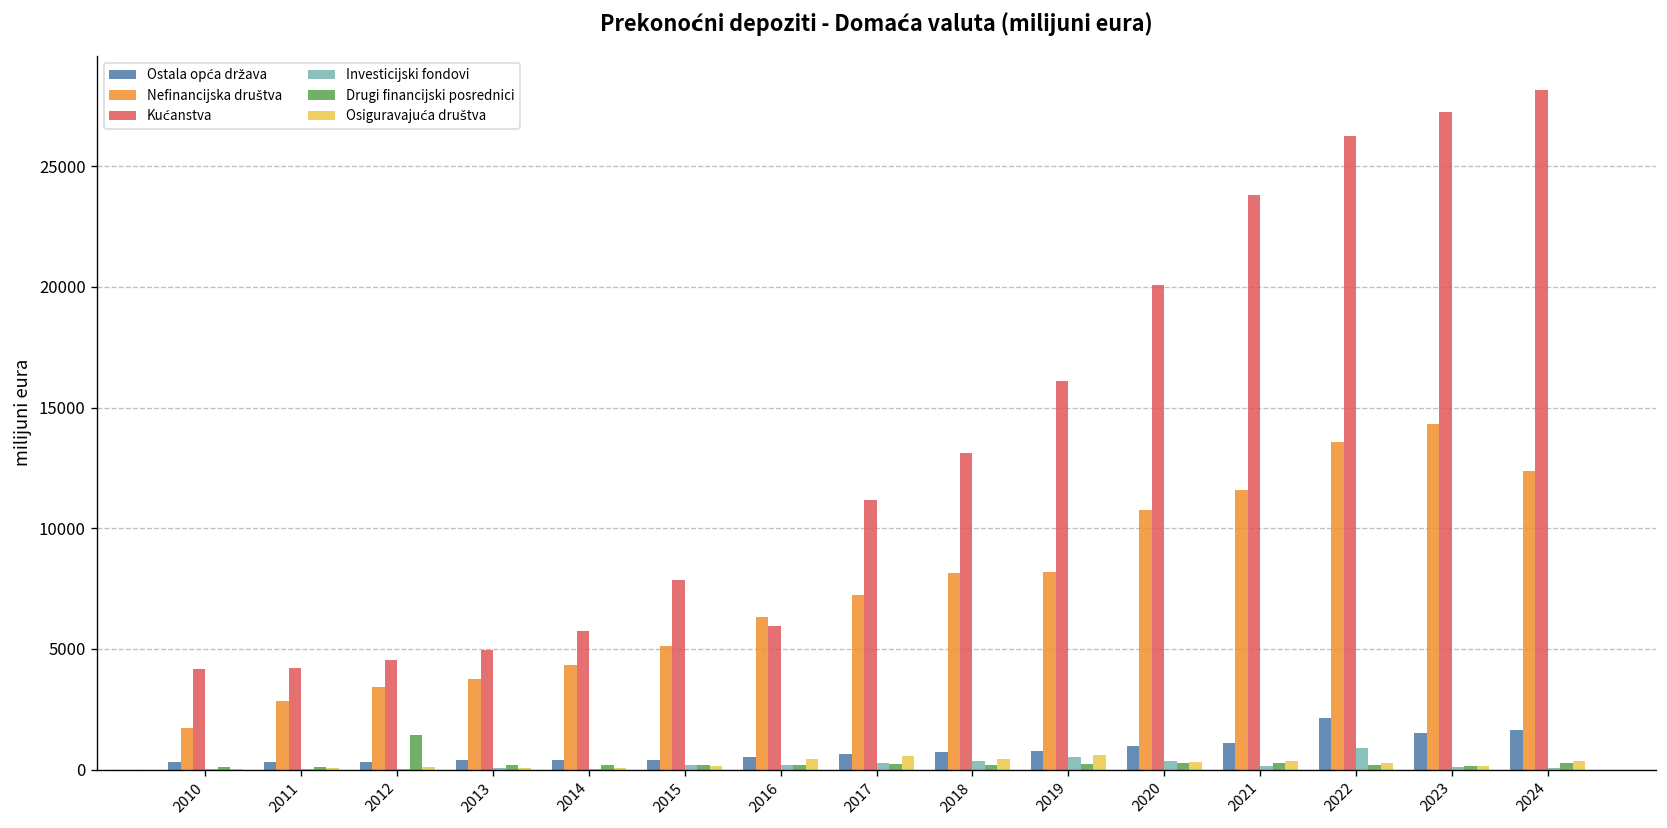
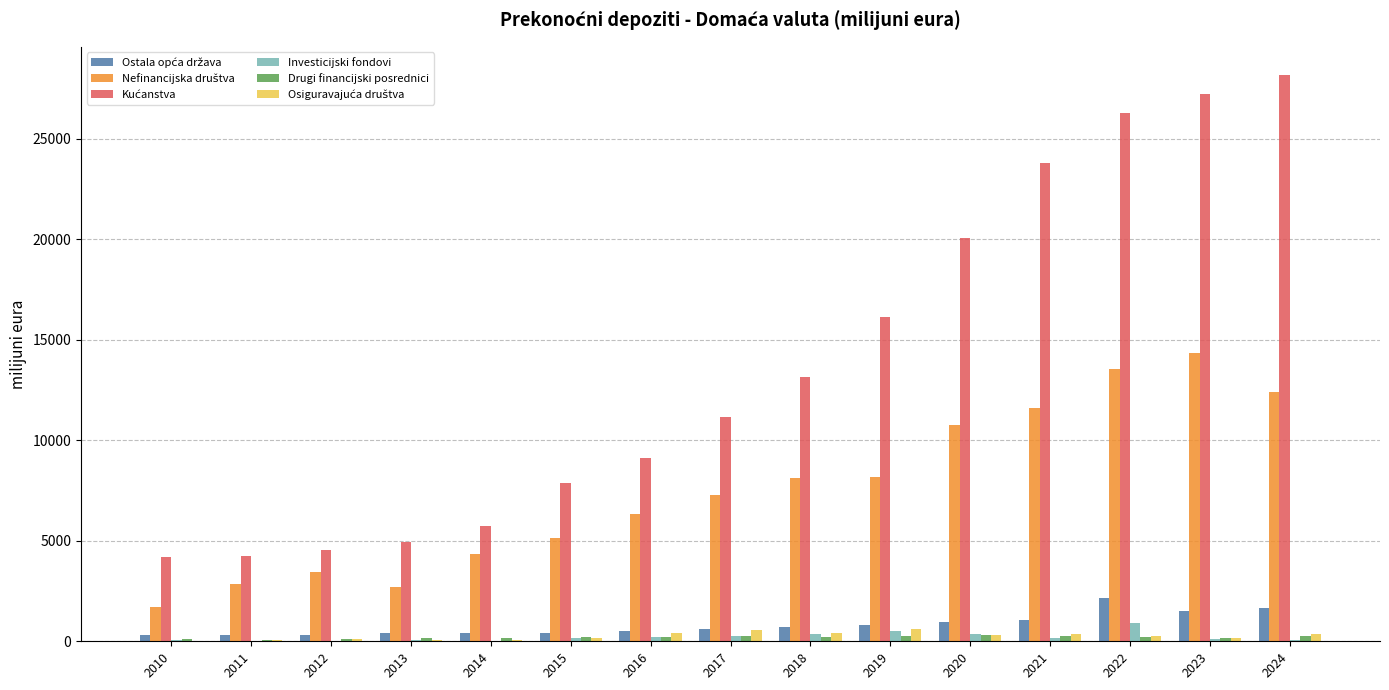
Drugi financijski posrednici, 2012: 1400 -> 100
Nefinancijska društva, 2013: 3800 -> 2700
Kućanstva, 2016: 5900 -> 9100
